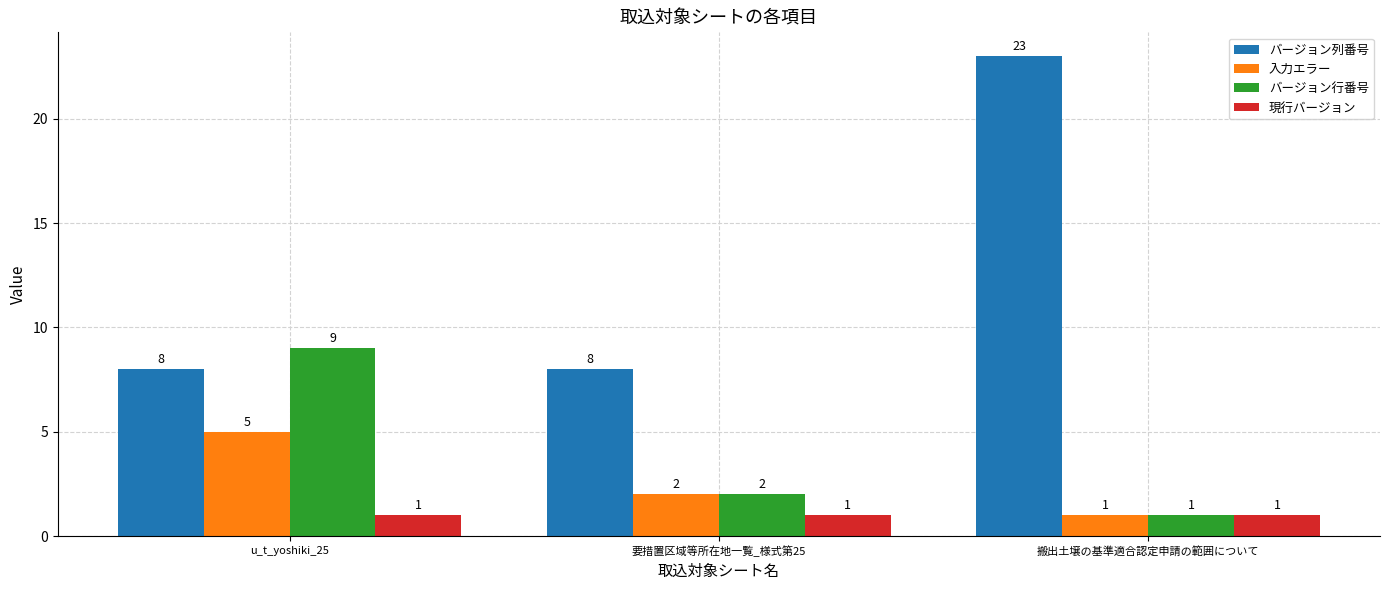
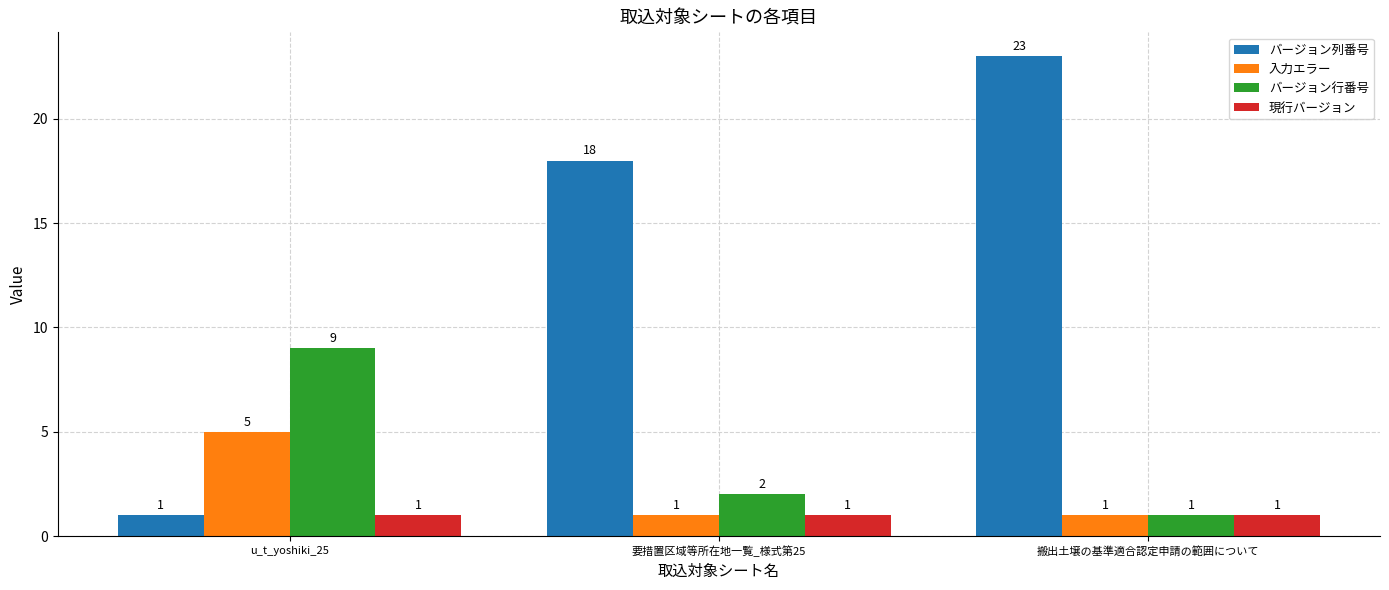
バージョン列番号, u_t_yoshiki_25: 8 -> 1
バージョン列番号, 要措置区域等所在地一覧_様式第25: 8 -> 18
入力エラー, 要措置区域等所在地一覧_様式第25: 2 -> 1
